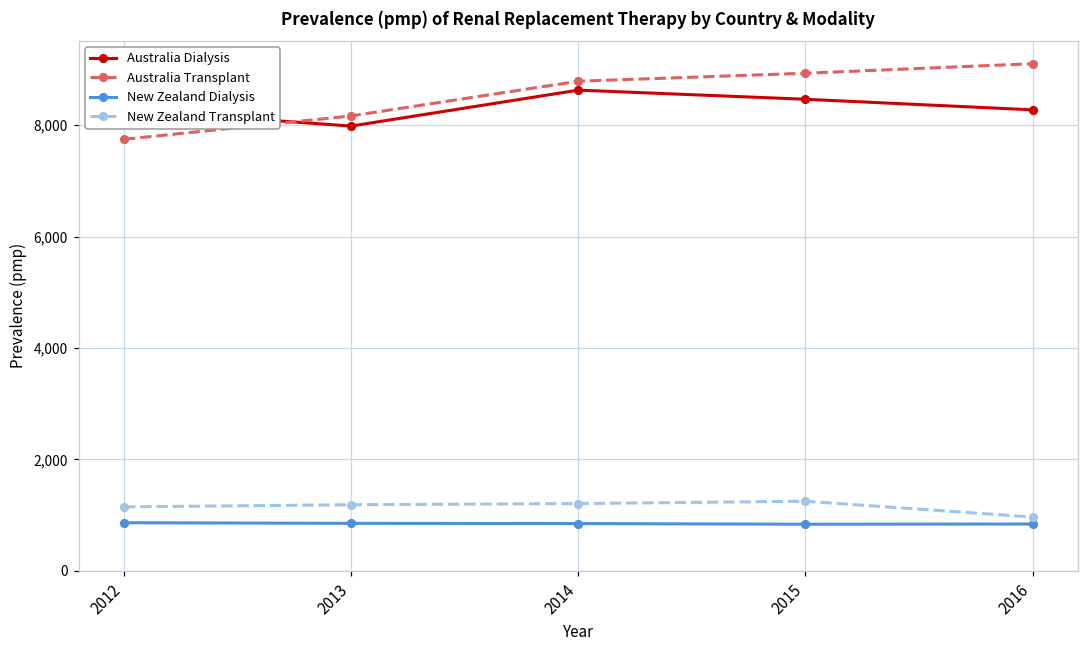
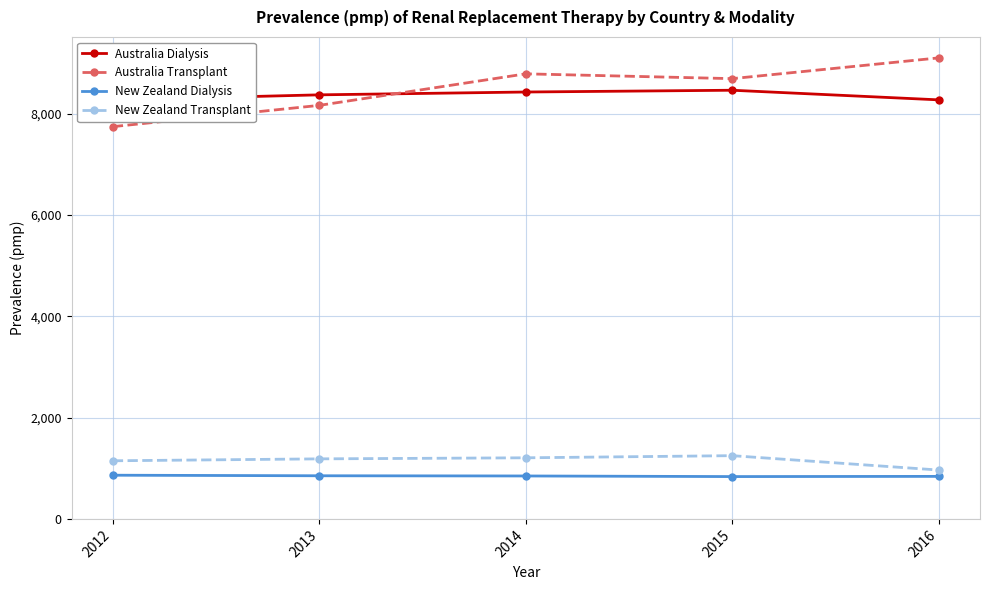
Australia Dialysis, 2013: 8,000 -> 8,400
Australia Dialysis, 2014: 8,600 -> 8,400
Australia Transplant, 2015: 8,900 -> 8,700
